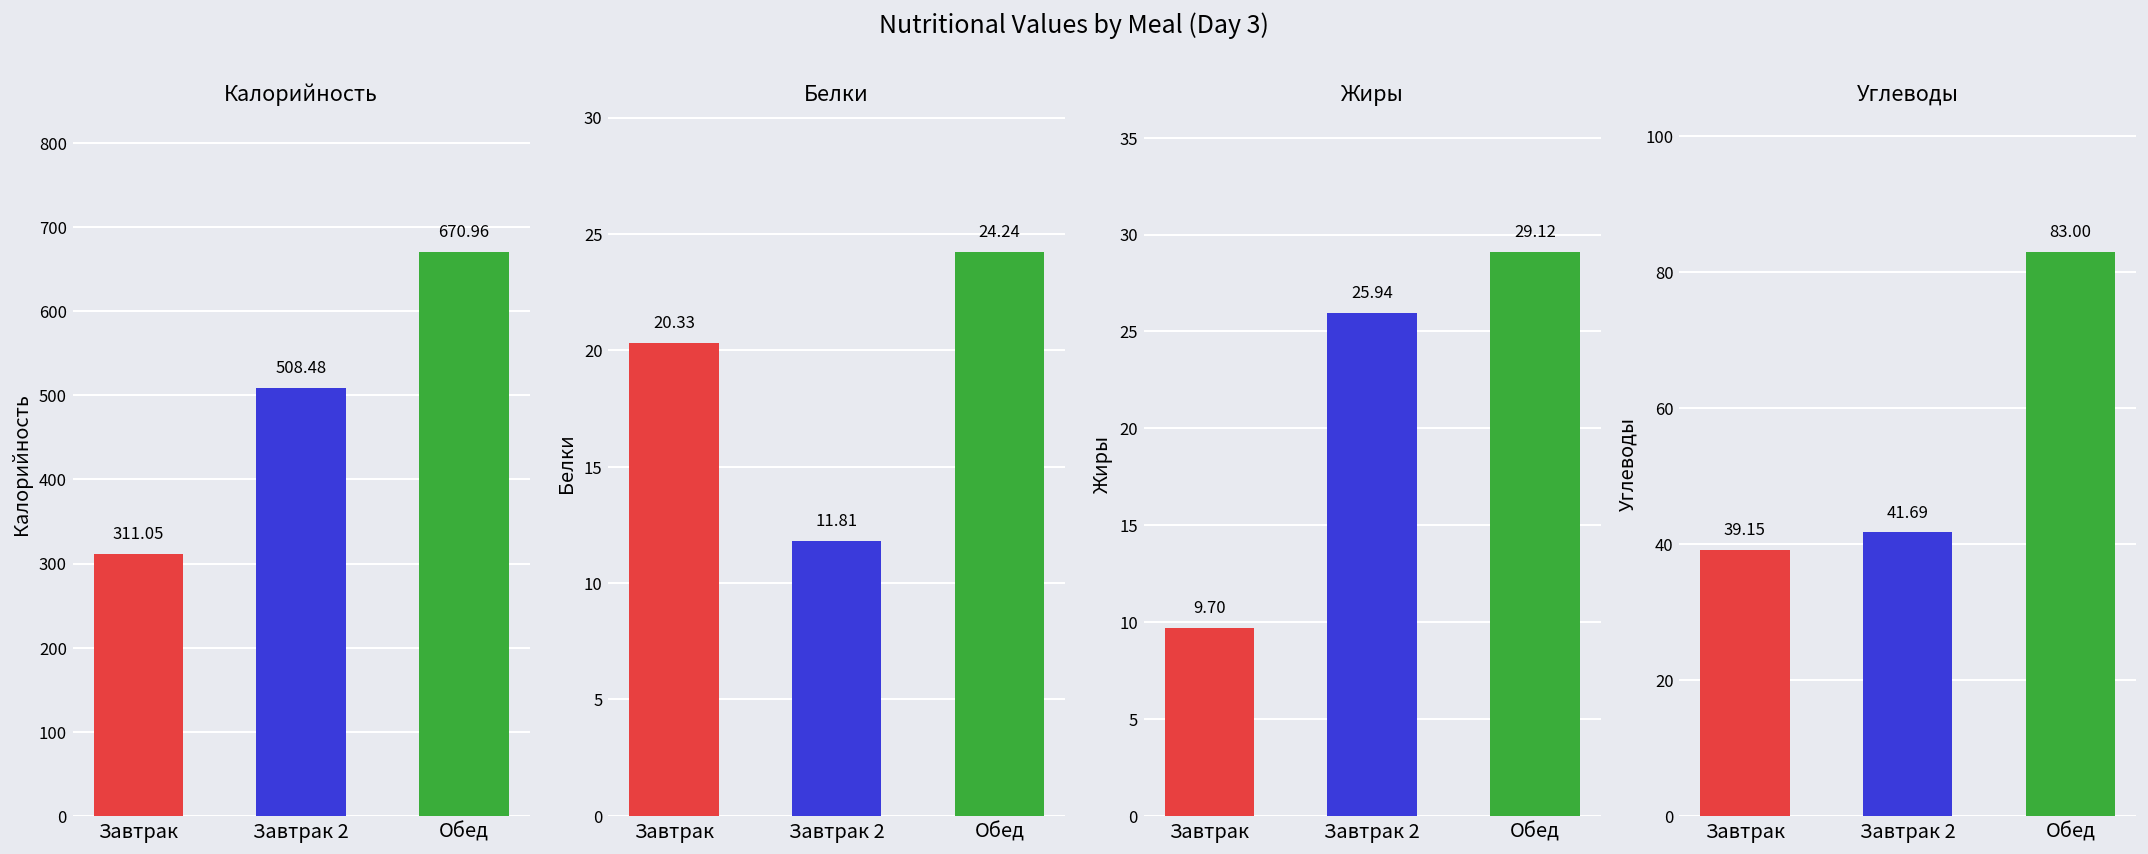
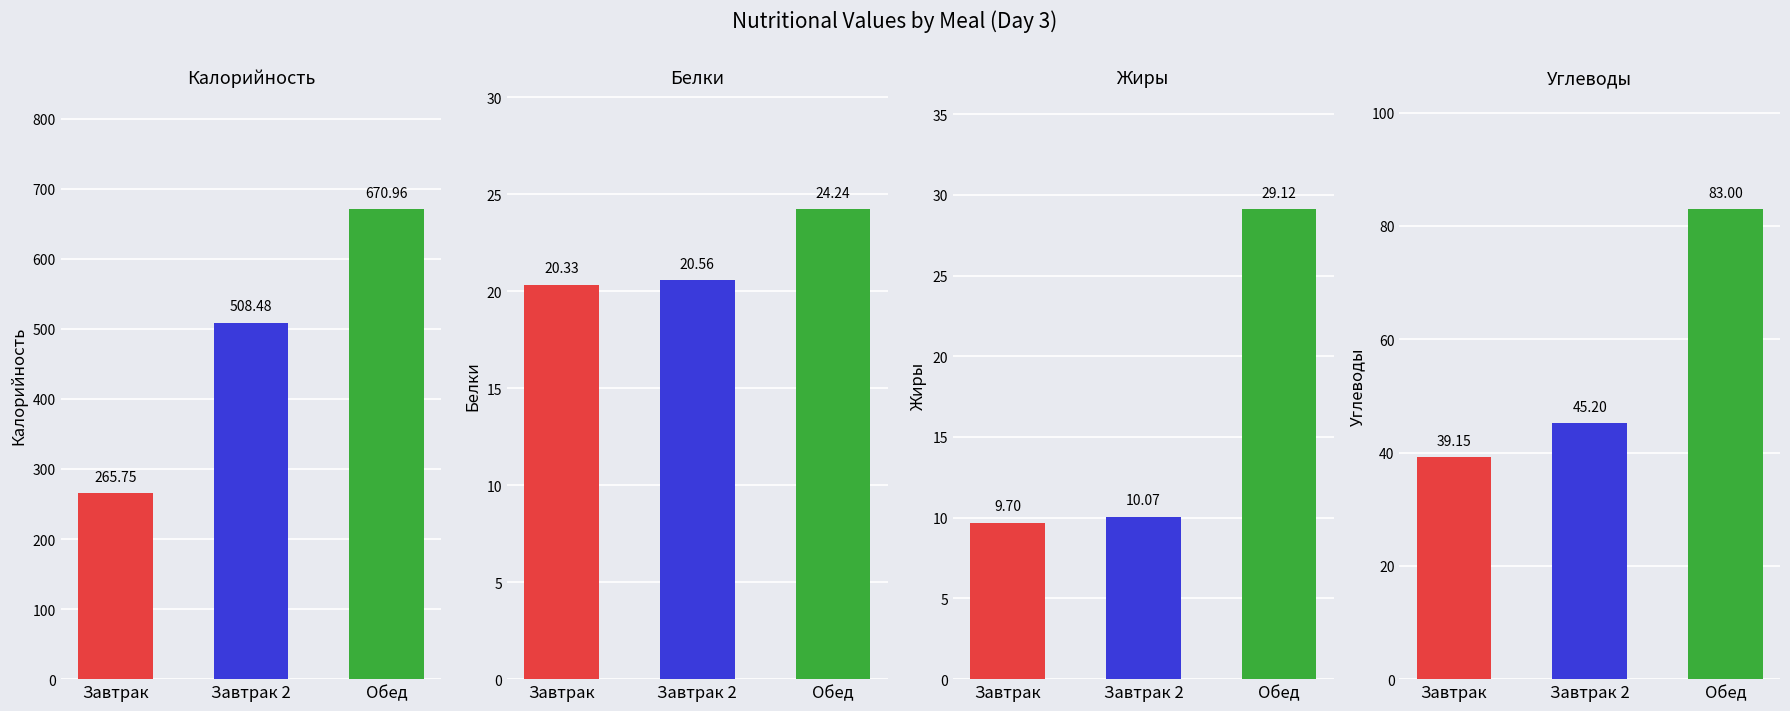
Калорийность, Завтрак: 311.05 -> 265.75
Белки, Завтрак 2: 11.81 -> 20.56
Жиры, Завтрак 2: 25.94 -> 10.07
Углеводы, Завтрак 2: 41.69 -> 45.20
